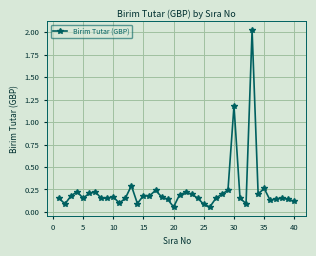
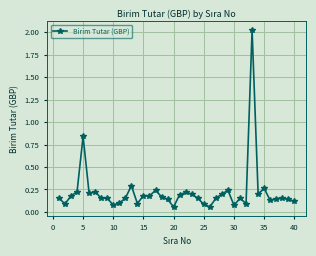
5: 0.2 -> 0.8
10: 0.2 -> 0.1
30: 1.2 -> 0.1
